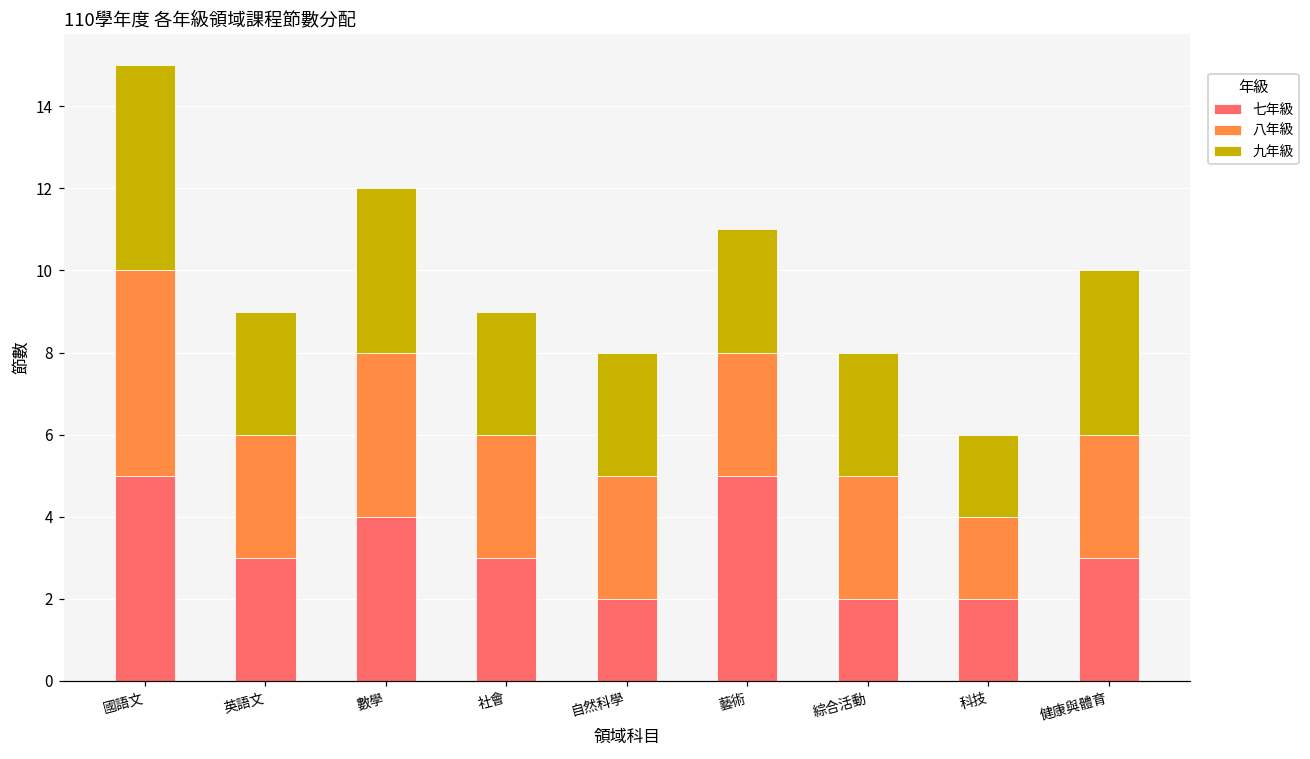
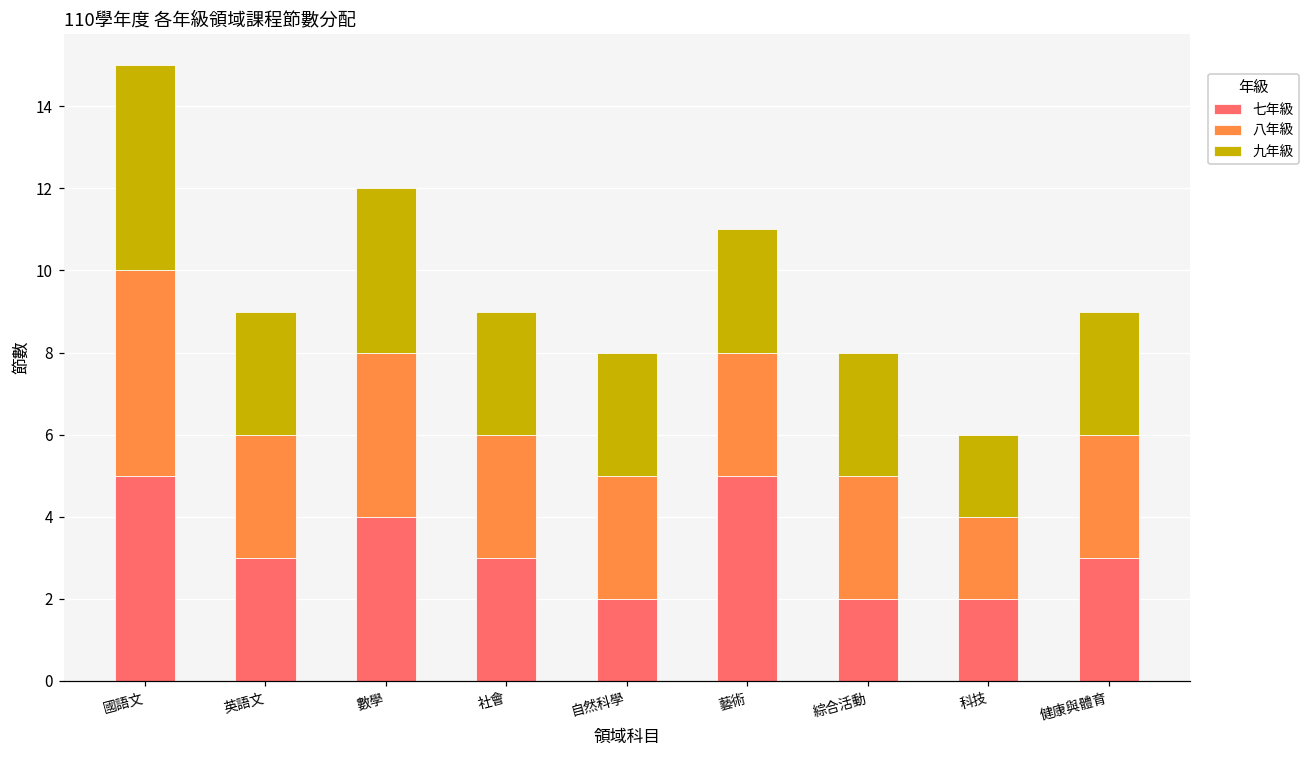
九年級, 健康與體育: 4 -> 3
